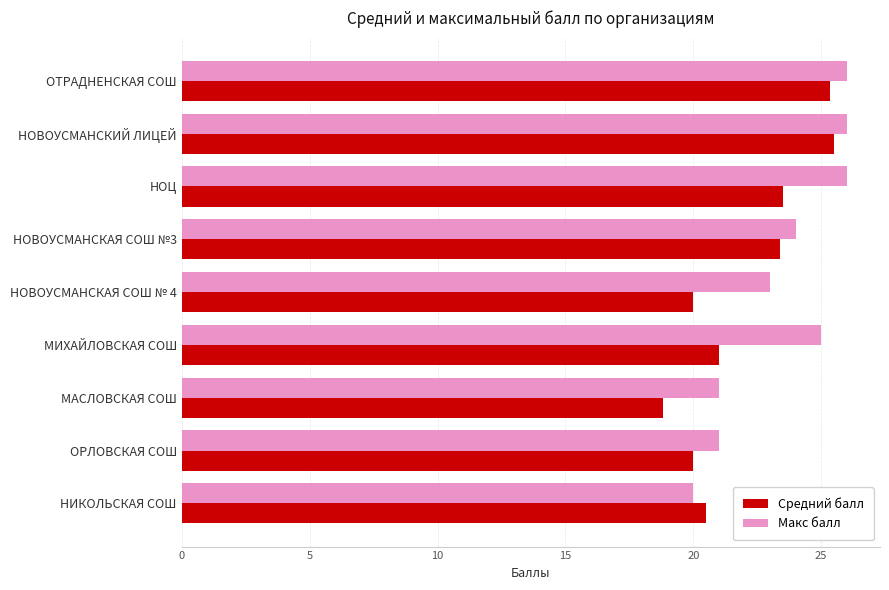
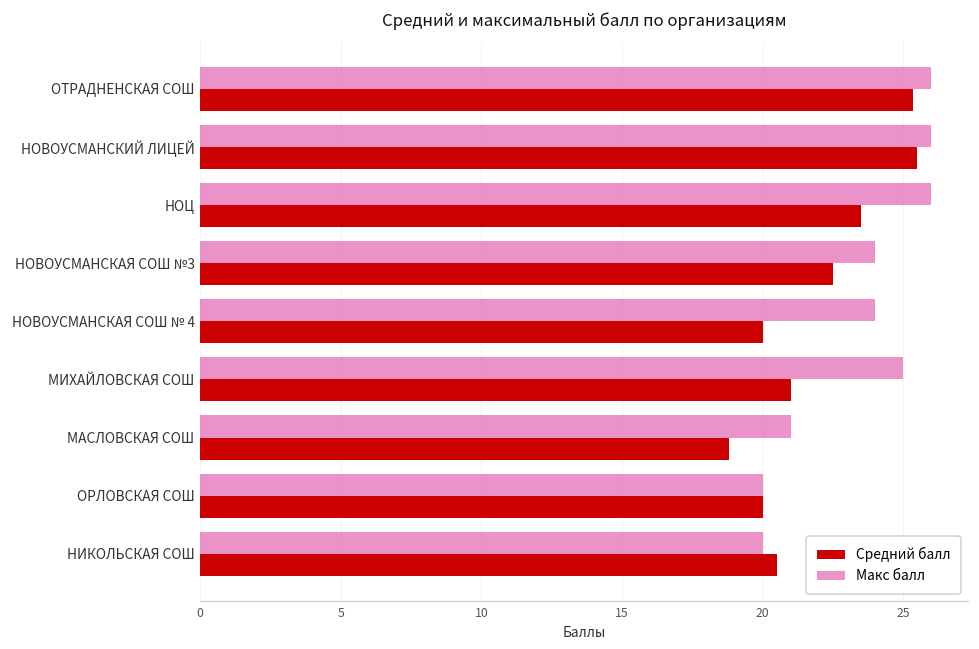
Средний балл, НОВОУСМАНСКАЯ СОШ №3: 23.4 -> 22.5
Макс балл, НОВОУСМАНСКАЯ СОШ № 4: 23 -> 24
Макс балл, ОРЛОВСКАЯ СОШ: 21 -> 20
